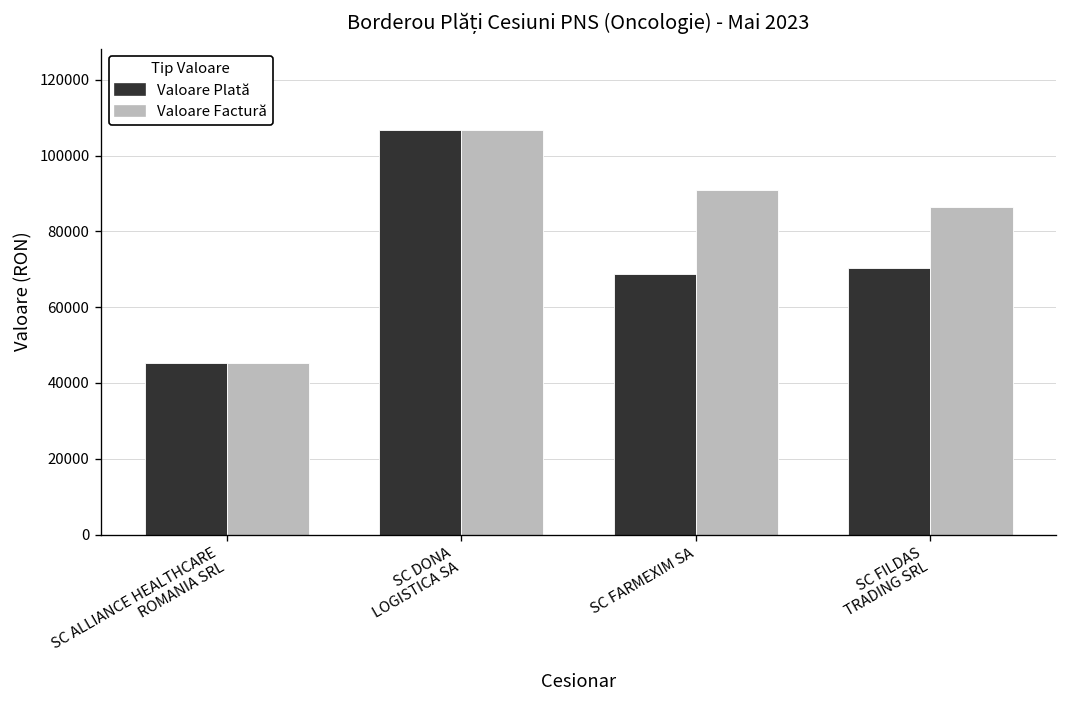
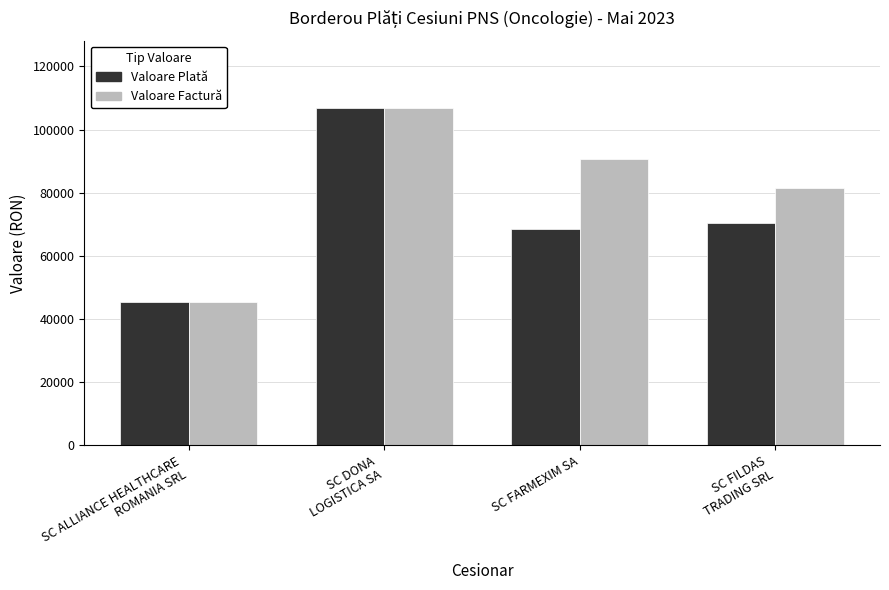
Valoare Factură, SC FILDAS TRADING SRL: 87000 -> 82000
